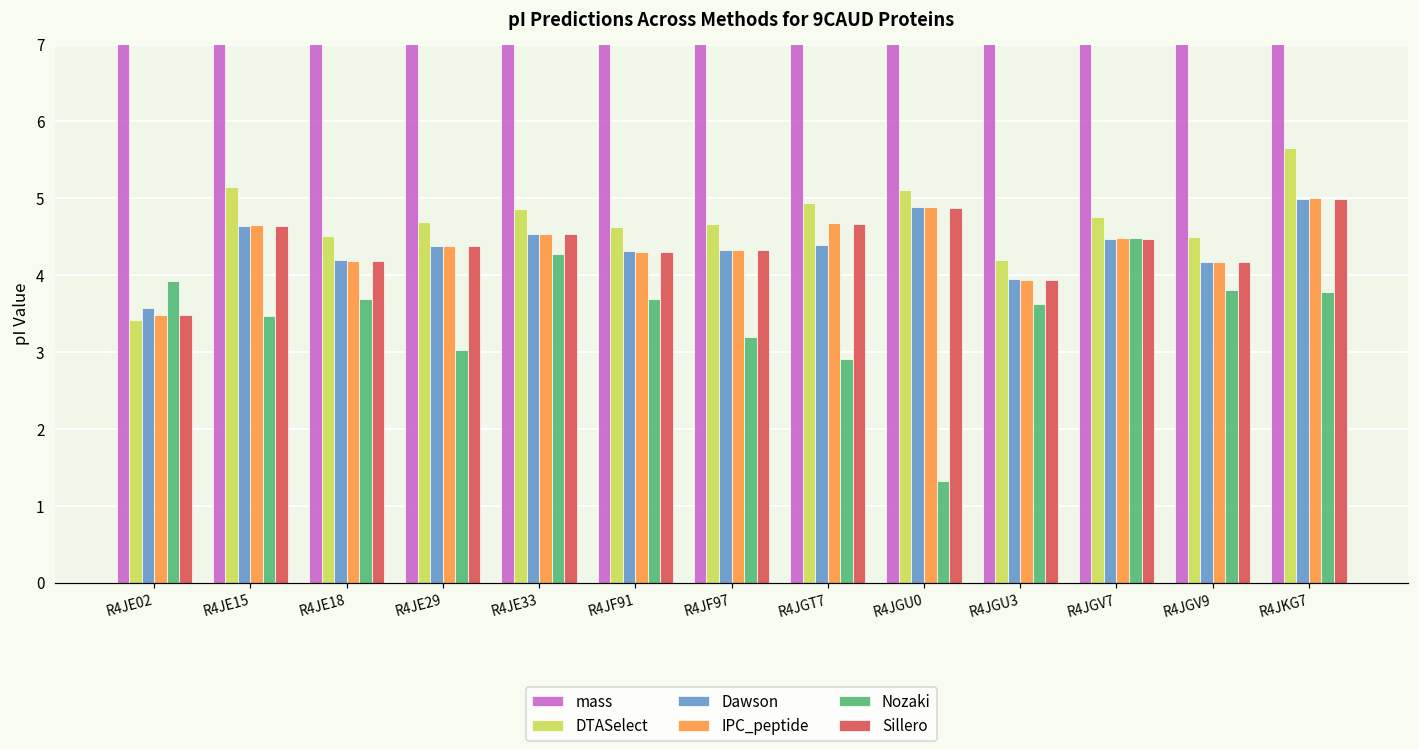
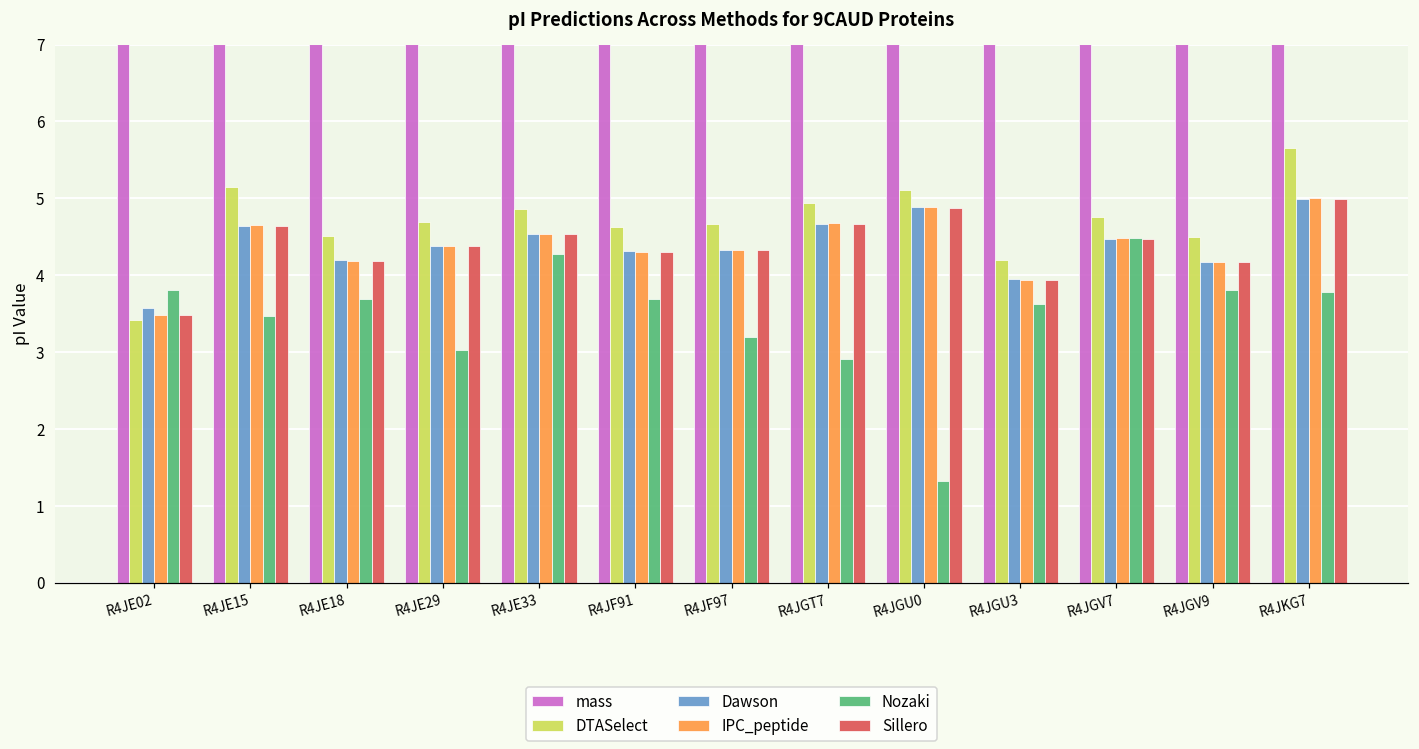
Nozaki, R4JE02: 3.9 -> 3.8
Dawson, R4JGT7: 4.4 -> 4.7
